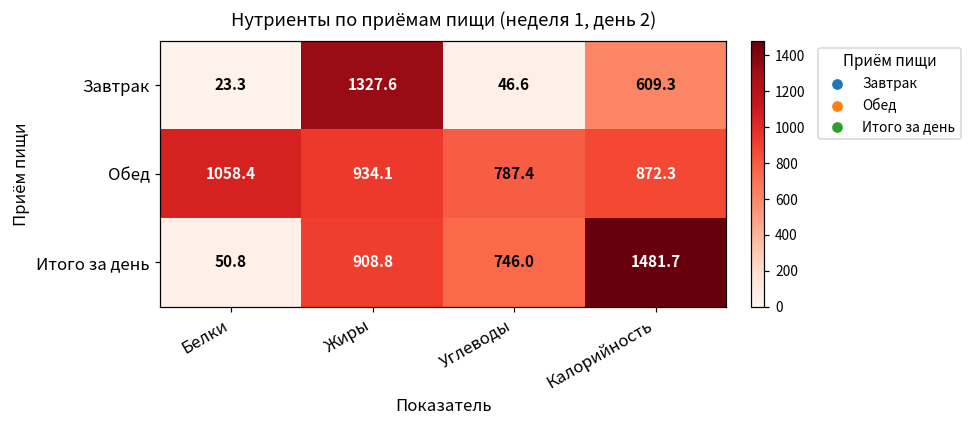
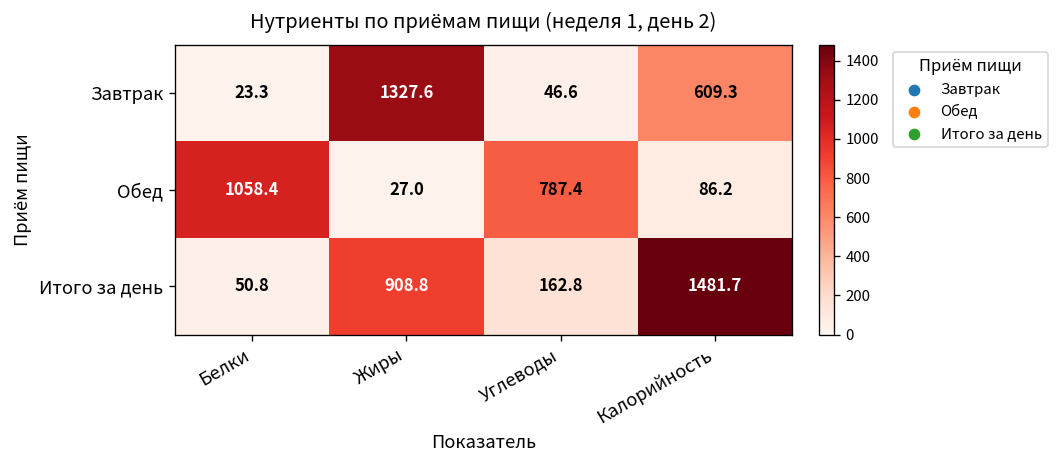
Обед, Жиры: 934.1 -> 27.0
Обед, Калорийность: 872.3 -> 86.2
Итого за день, Углеводы: 746.0 -> 162.8
